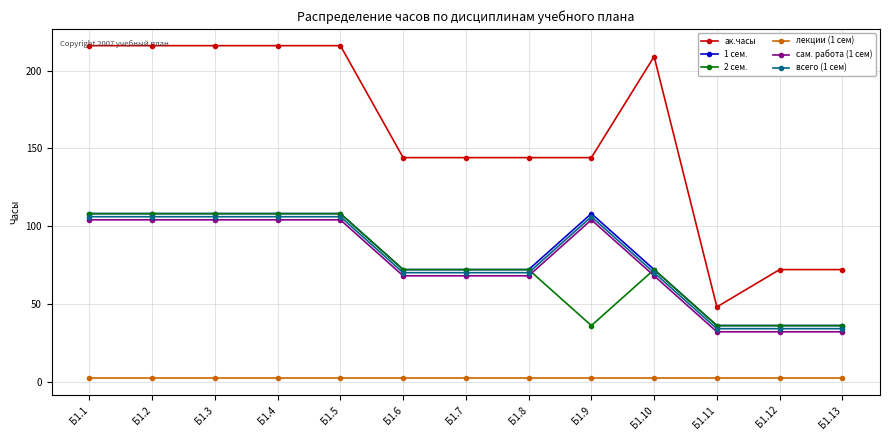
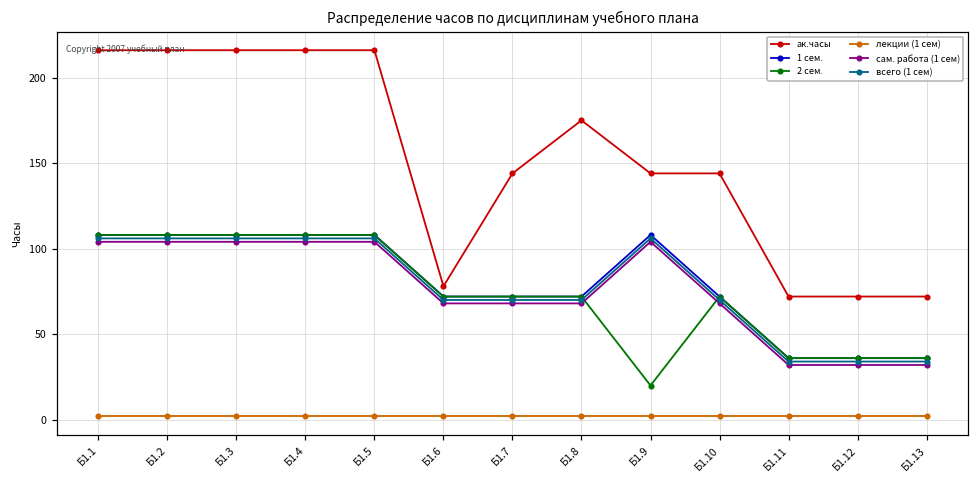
ак.часы, Б1.6: 144 -> 78
ак.часы, Б1.8: 144 -> 175
2 сем., Б1.9: 36 -> 20
ак.часы, Б1.10: 209 -> 144
ак.часы, Б1.11: 48 -> 72
